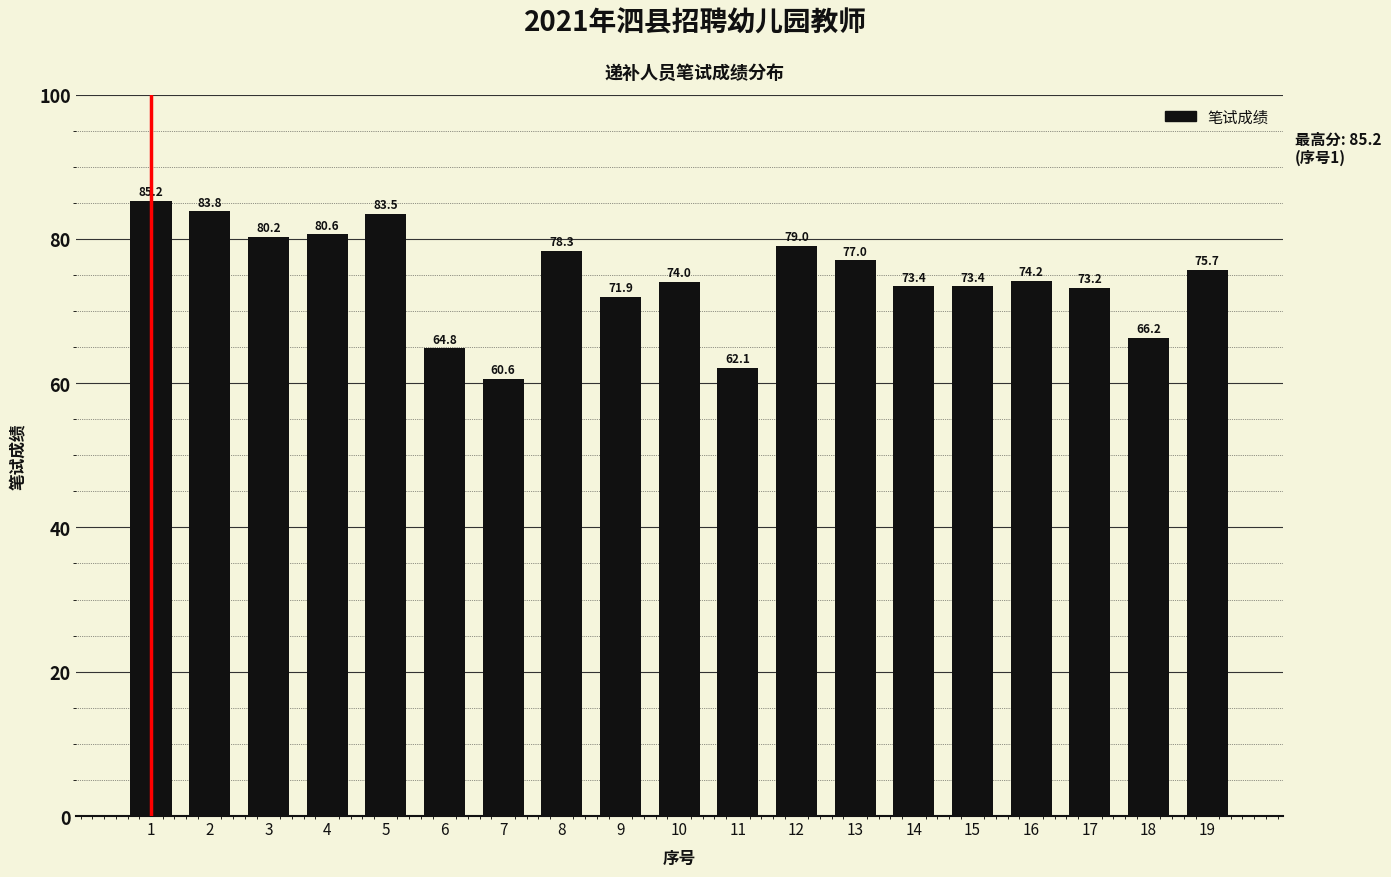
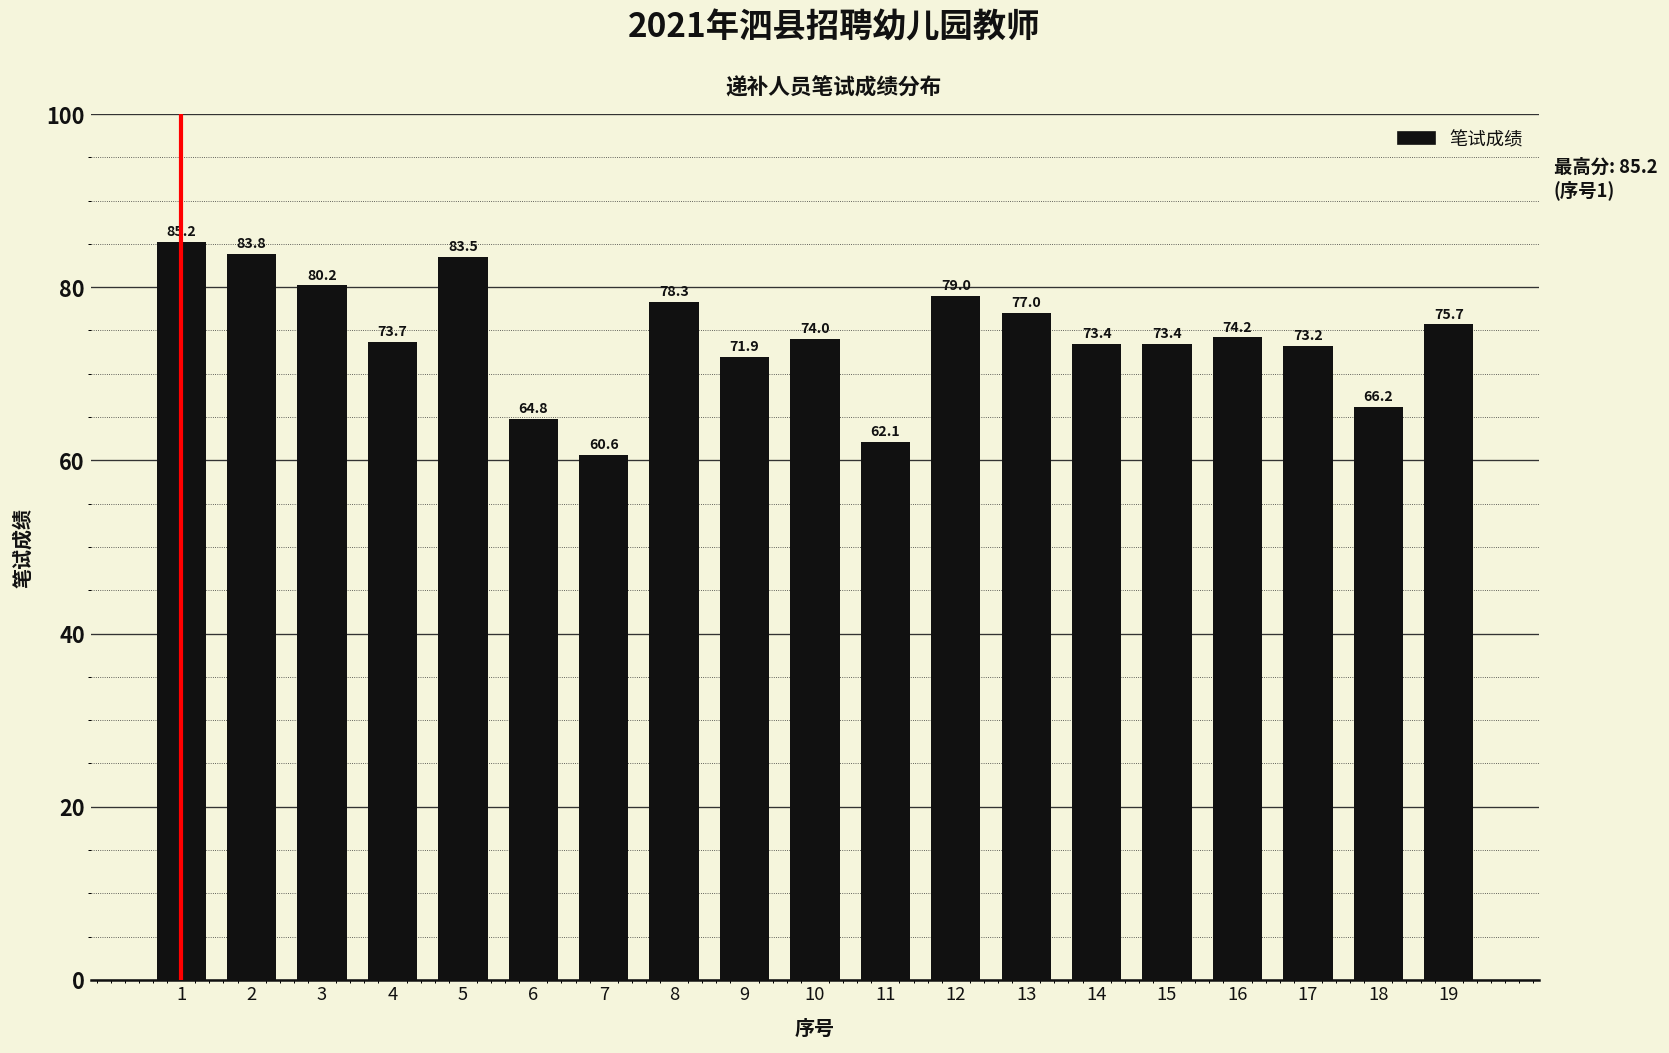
4: 80.6 -> 73.7
